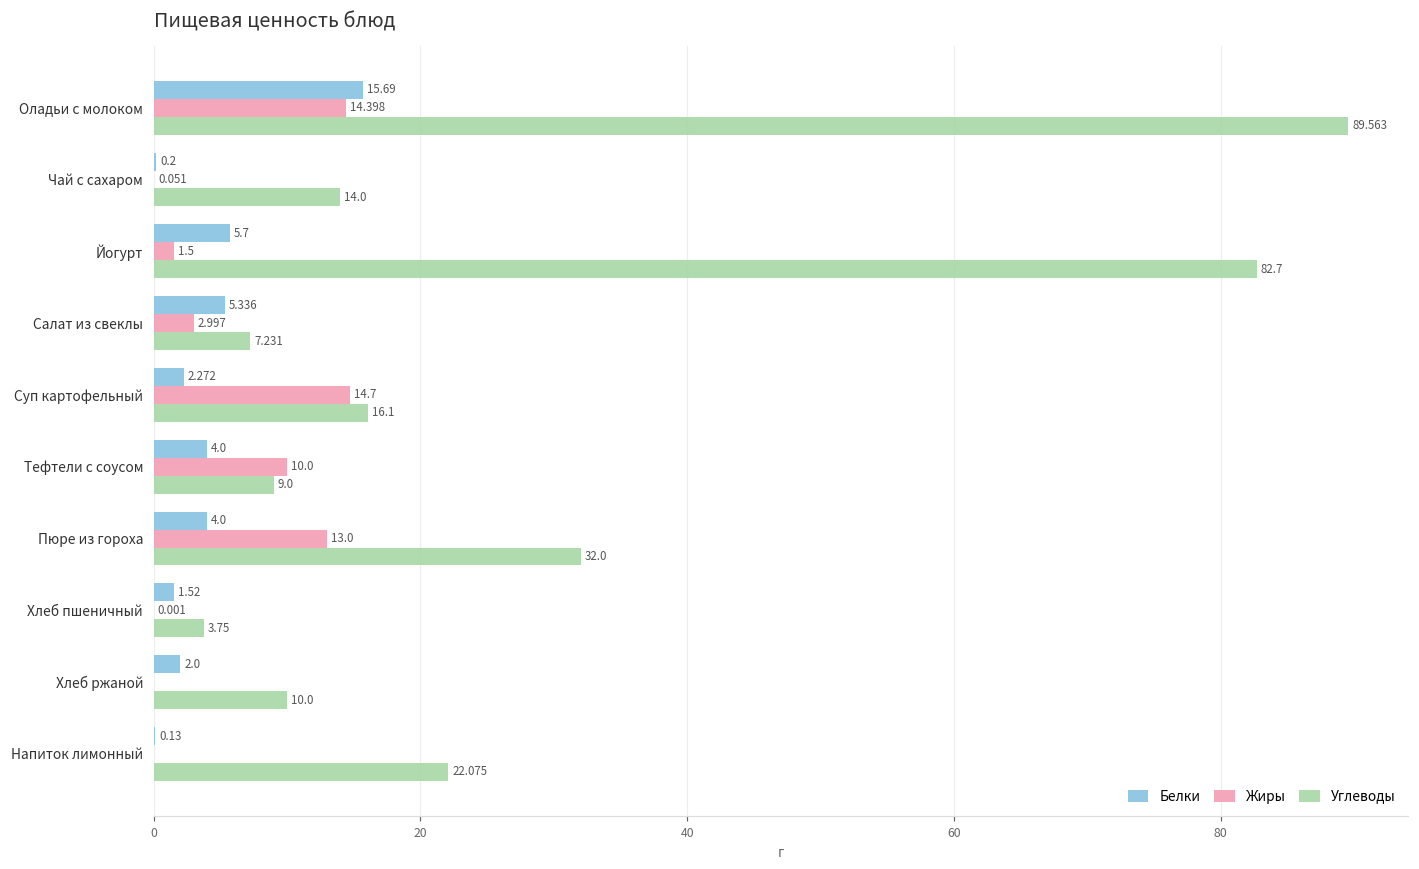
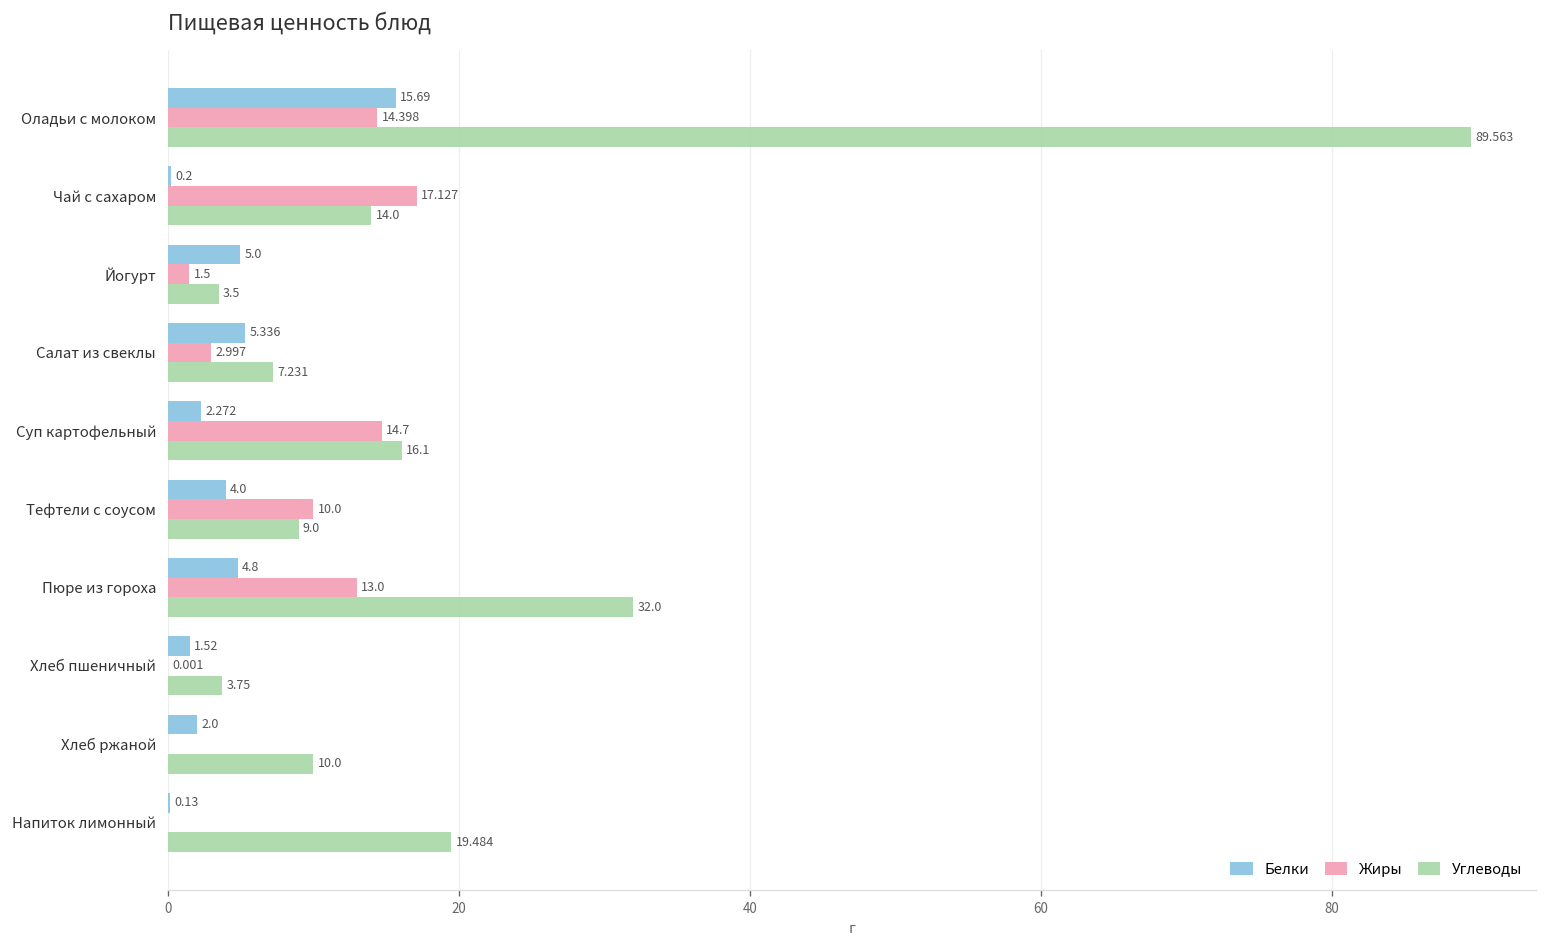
Жиры, Чай с сахаром: 0.051 -> 17.127
Белки, Йогурт: 5.7 -> 5.0
Углеводы, Йогурт: 82.7 -> 3.5
Белки, Пюре из гороха: 4.0 -> 4.8
Углеводы, Напиток лимонный: 22.075 -> 19.484
